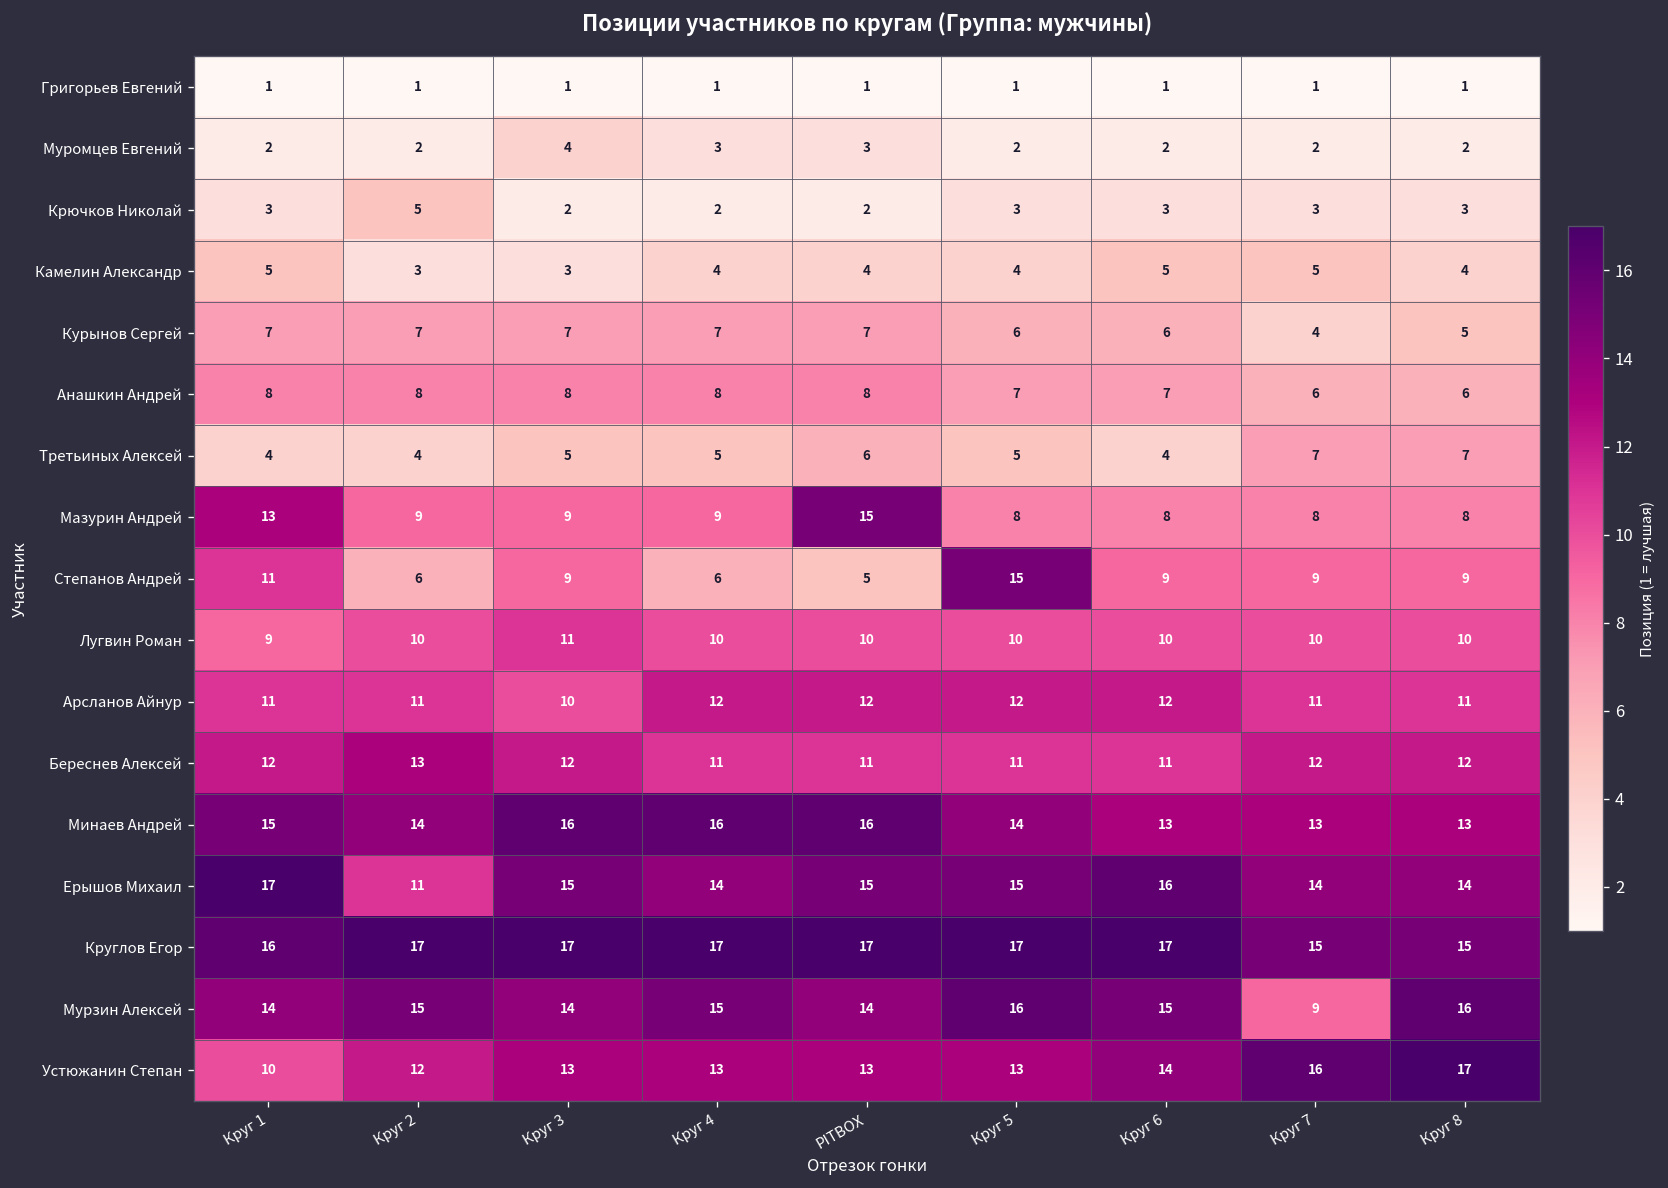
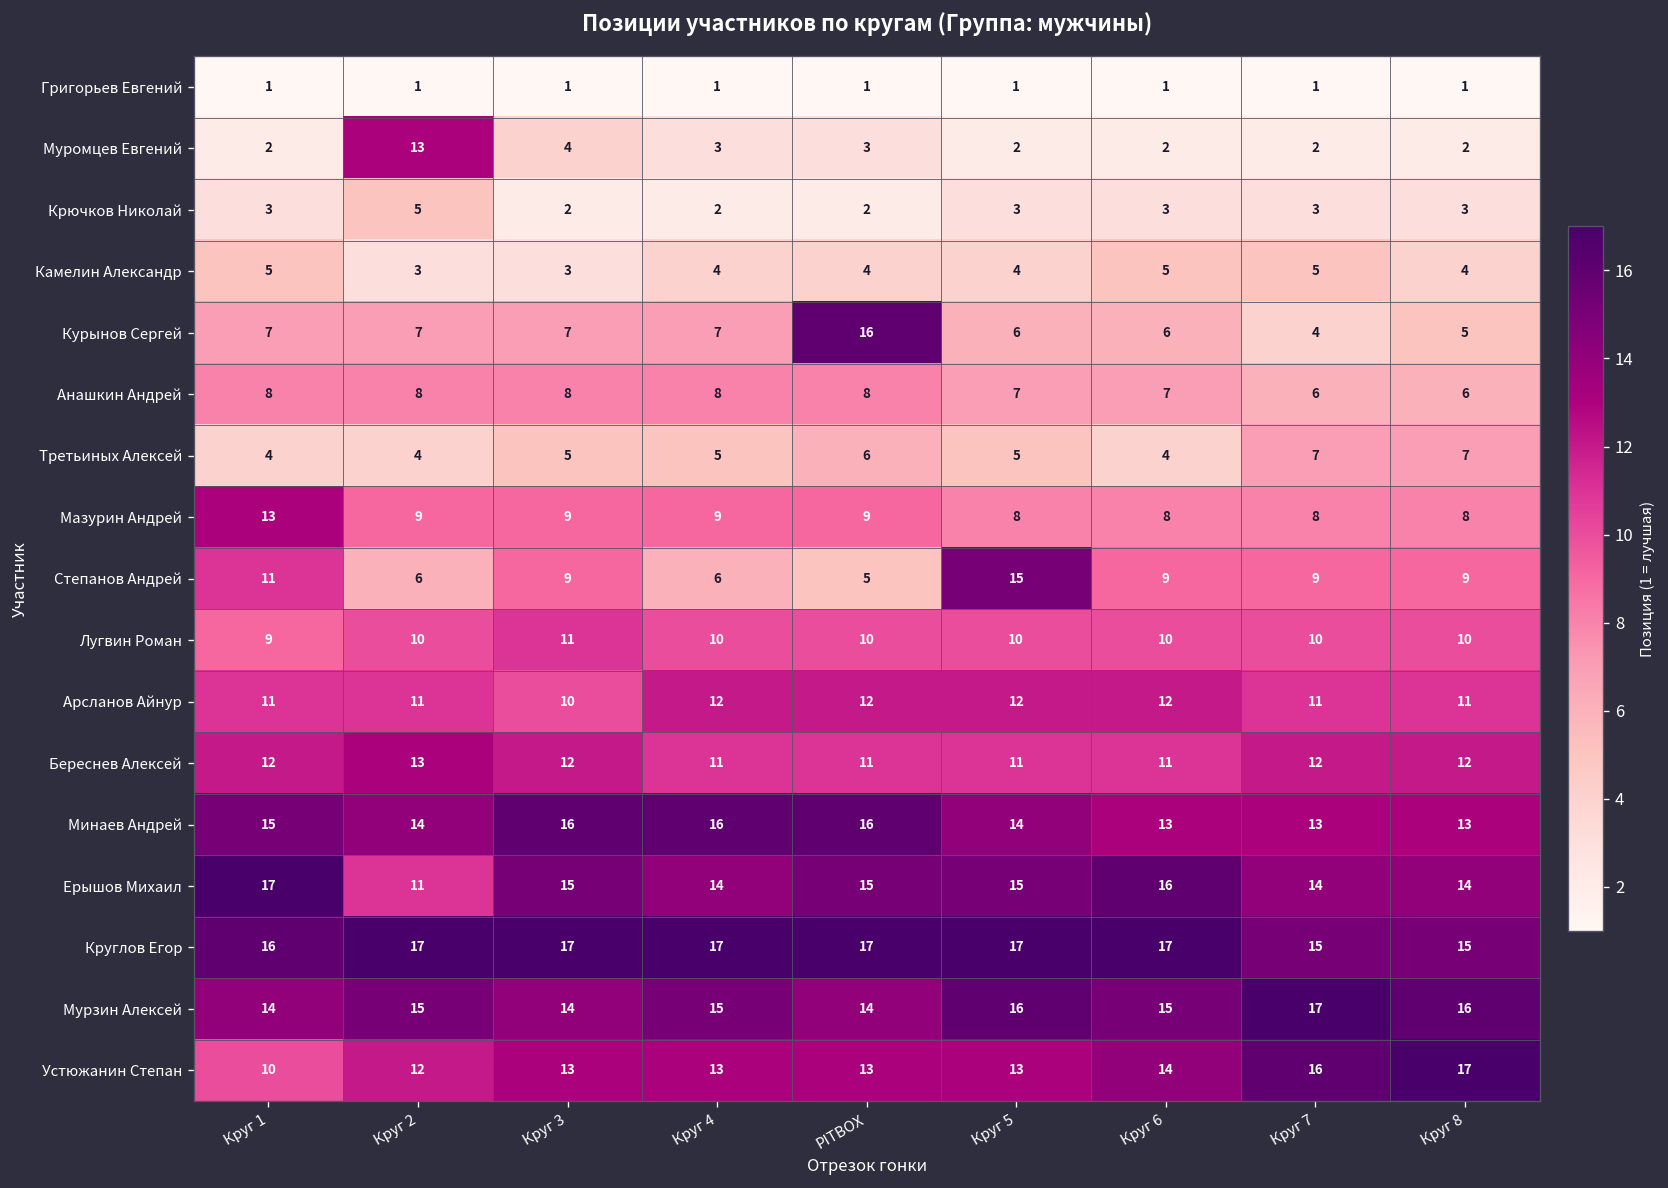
Муромцев Евгений, Круг 2: 2 -> 13
Курынов Сергей, PITBOX: 7 -> 16
Мазурин Андрей, PITBOX: 15 -> 9
Мурзин Алексей, Круг 7: 9 -> 17
